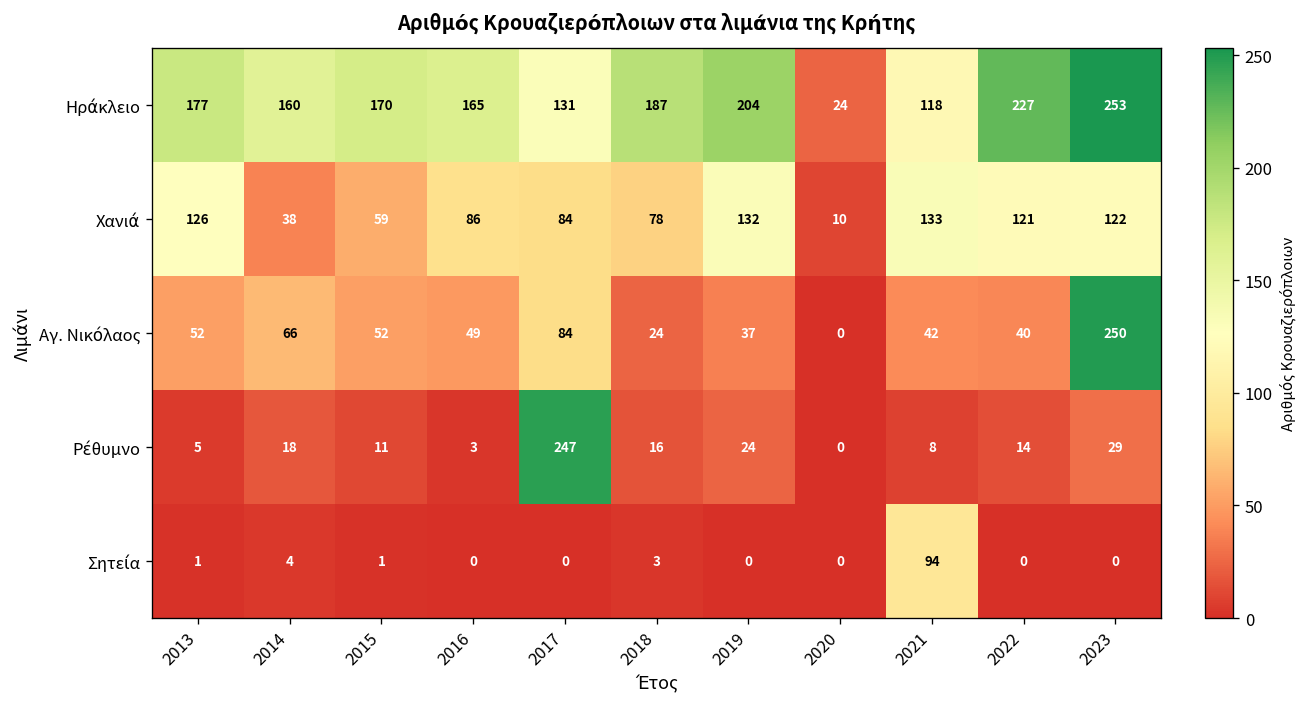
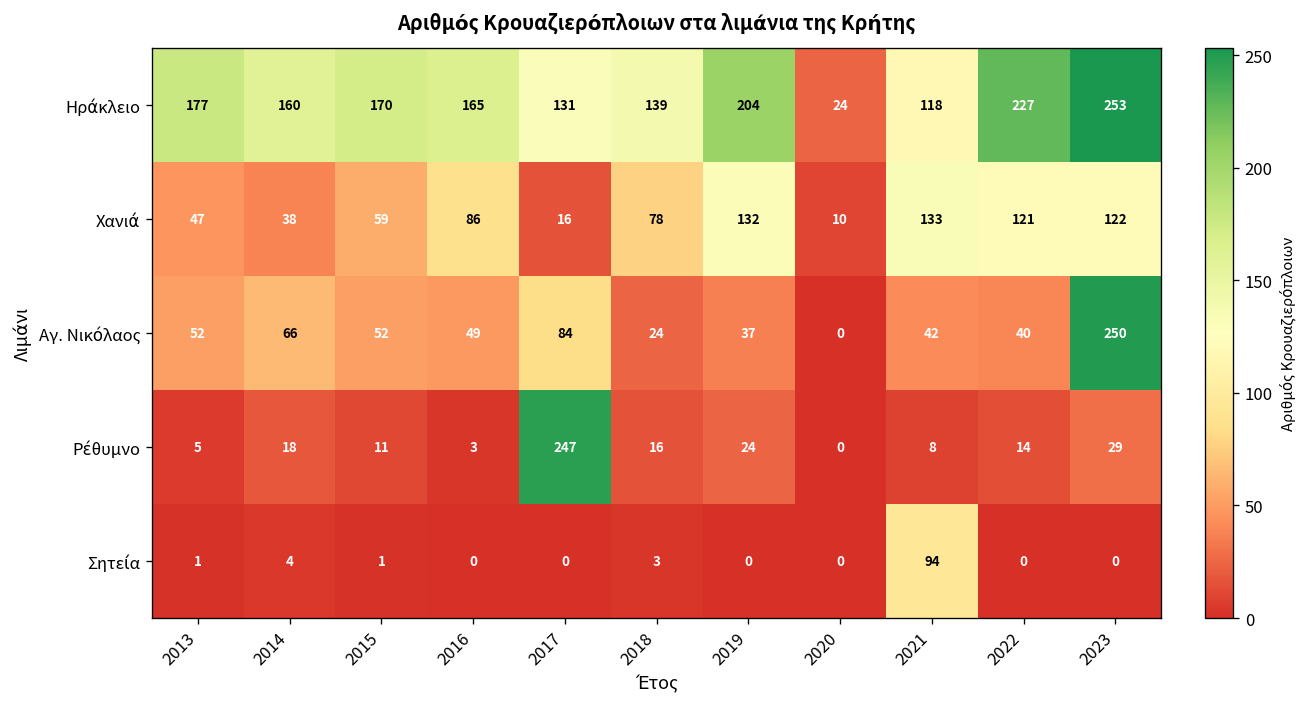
Ηράκλειο, 2018: 187 -> 139
Χανιά, 2013: 126 -> 47
Χανιά, 2017: 84 -> 16
